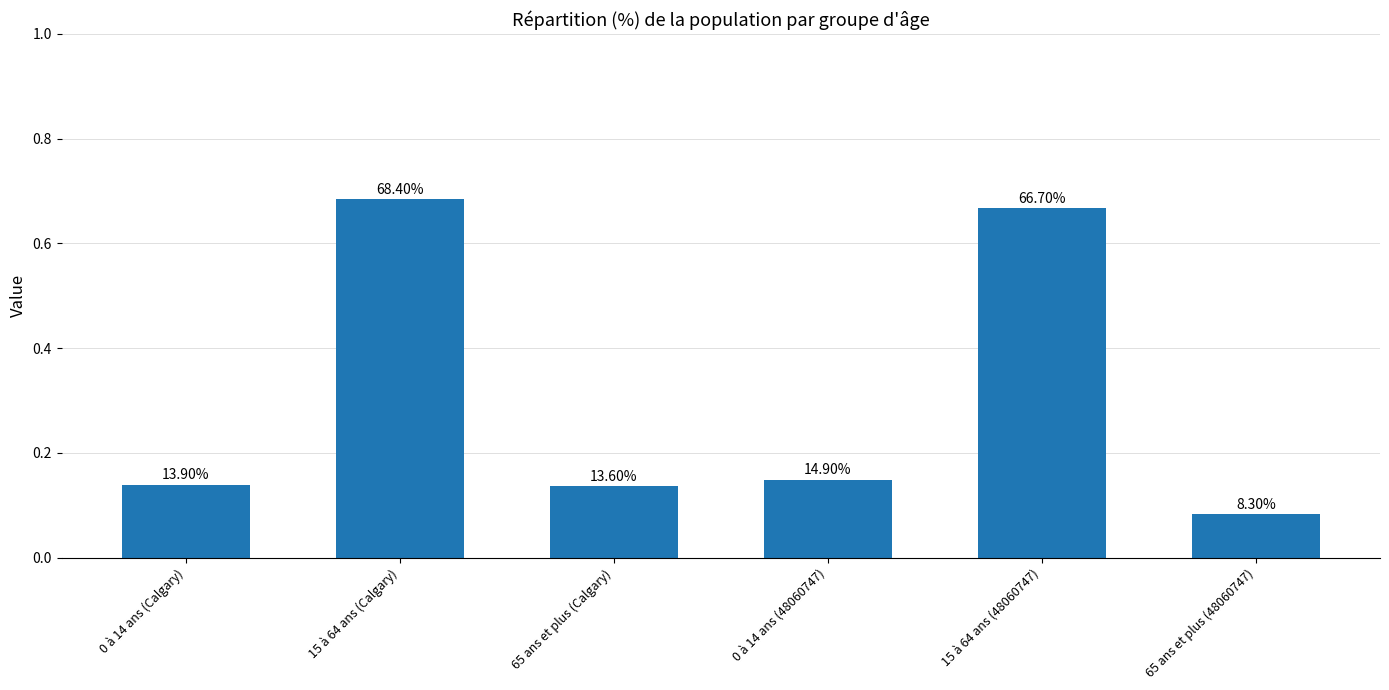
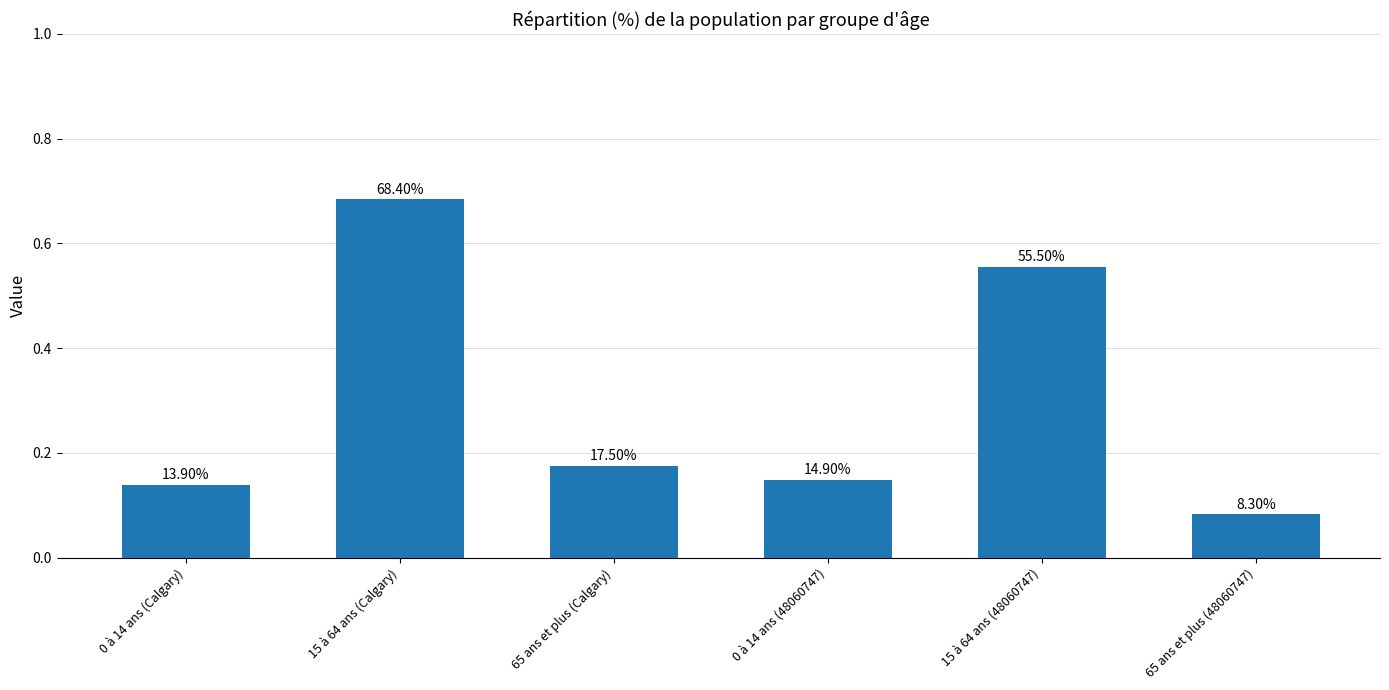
65 ans et plus (Calgary): 13.60% -> 17.50%
15 à 64 ans (48060747): 66.70% -> 55.50%
